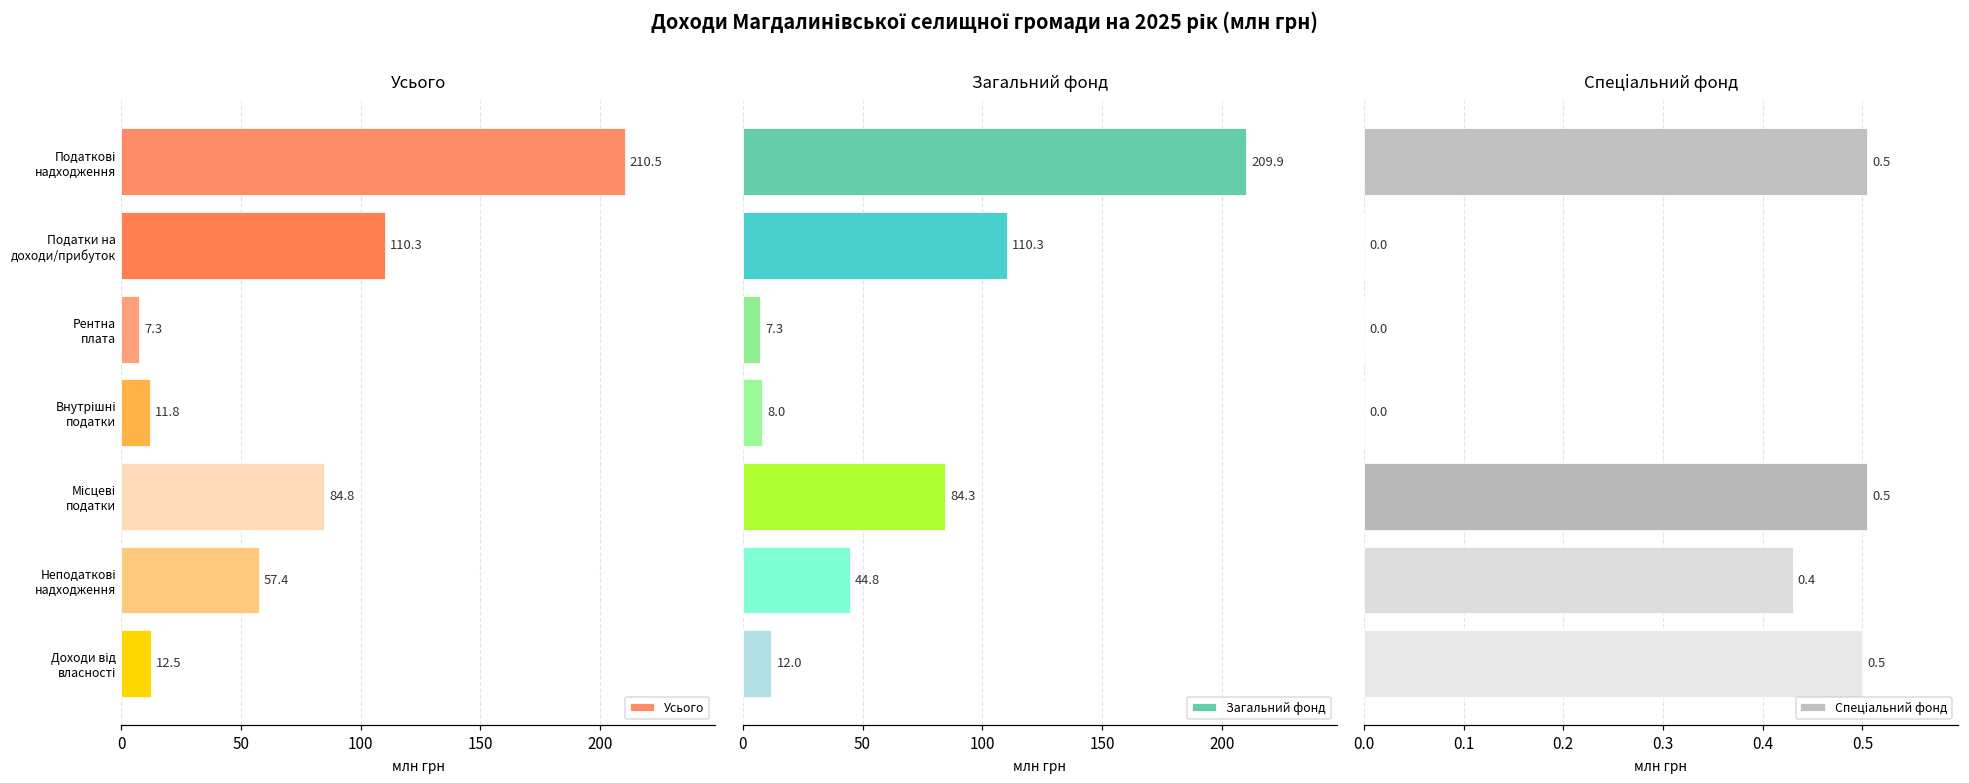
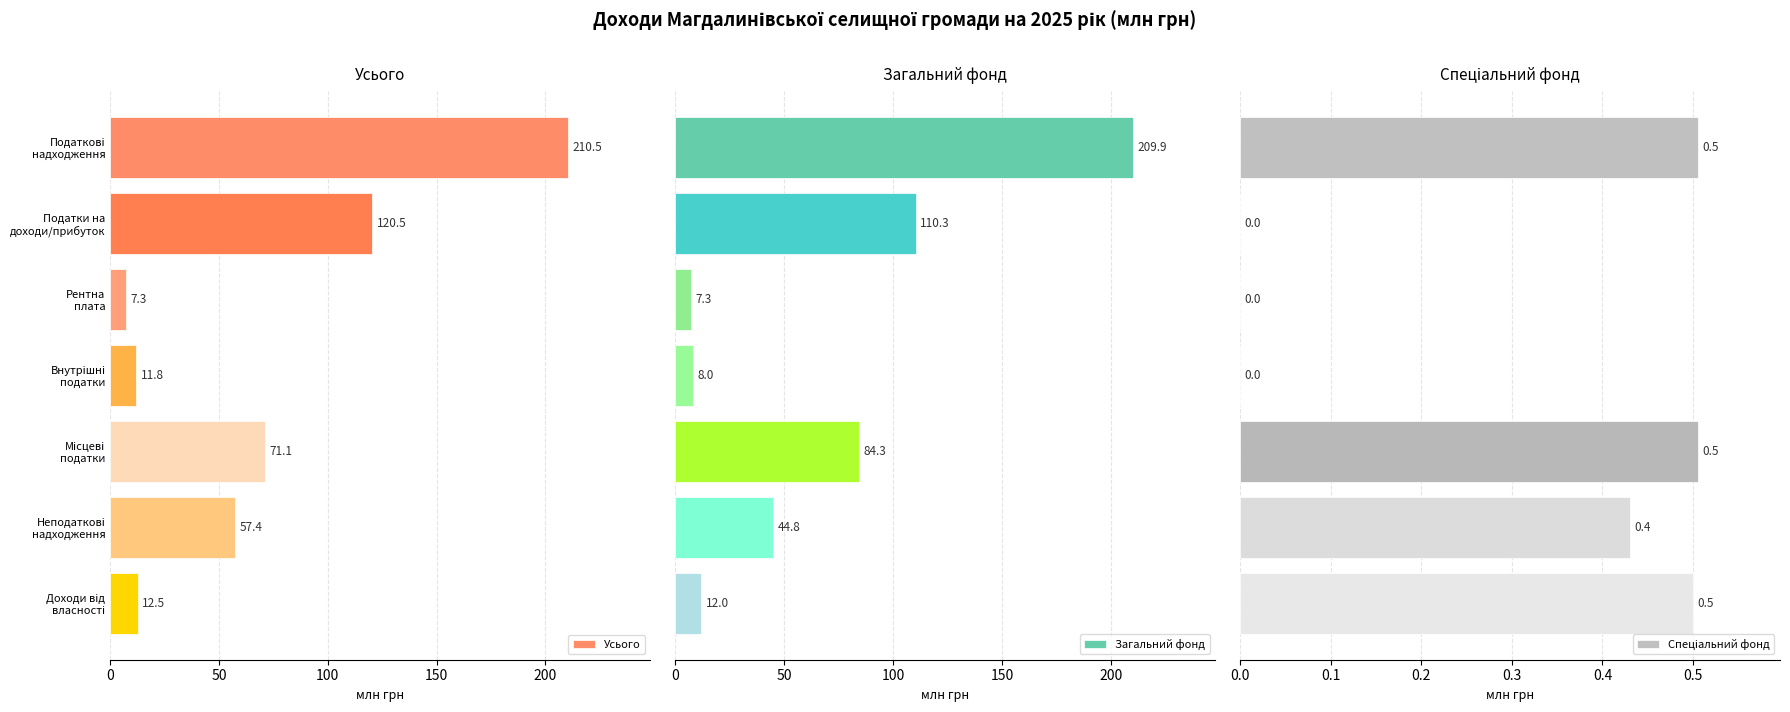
Усього, Податки на доходи/прибуток: 110.3 -> 120.5
Усього, Місцеві податки: 84.8 -> 71.1
